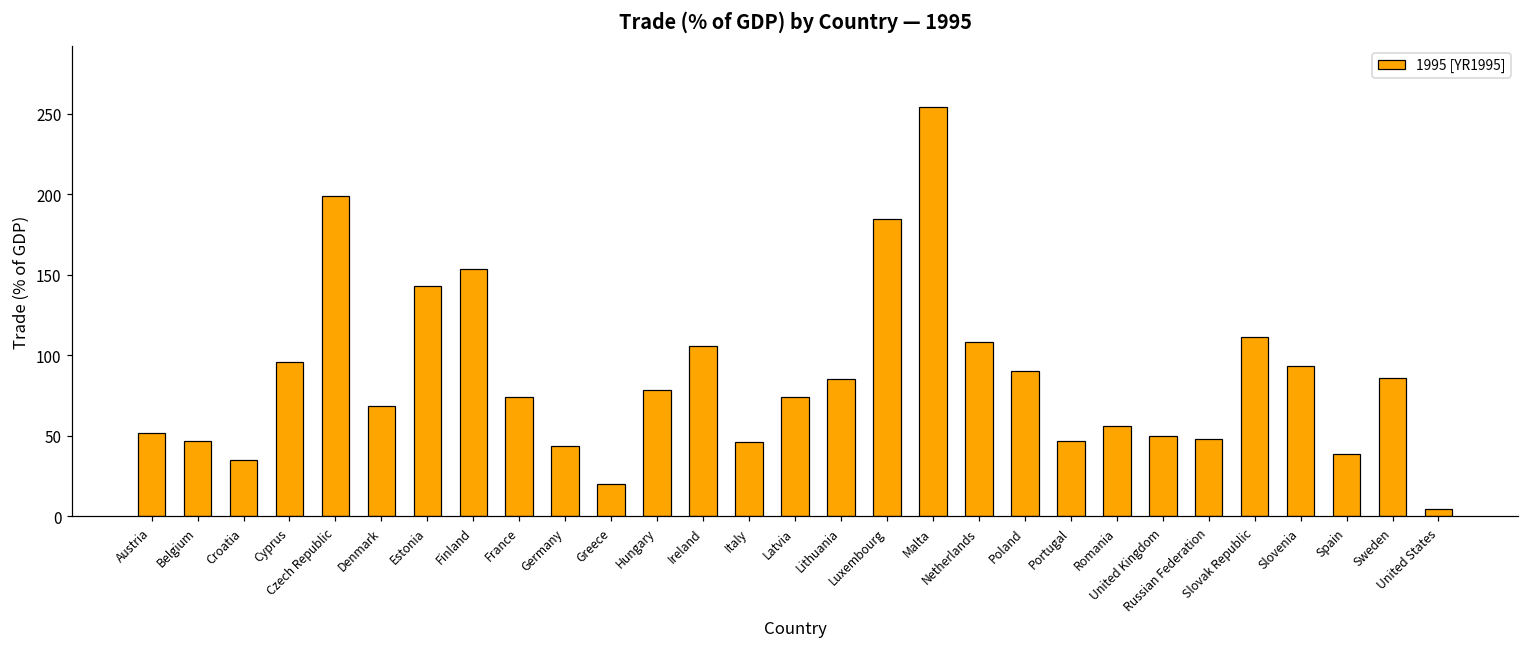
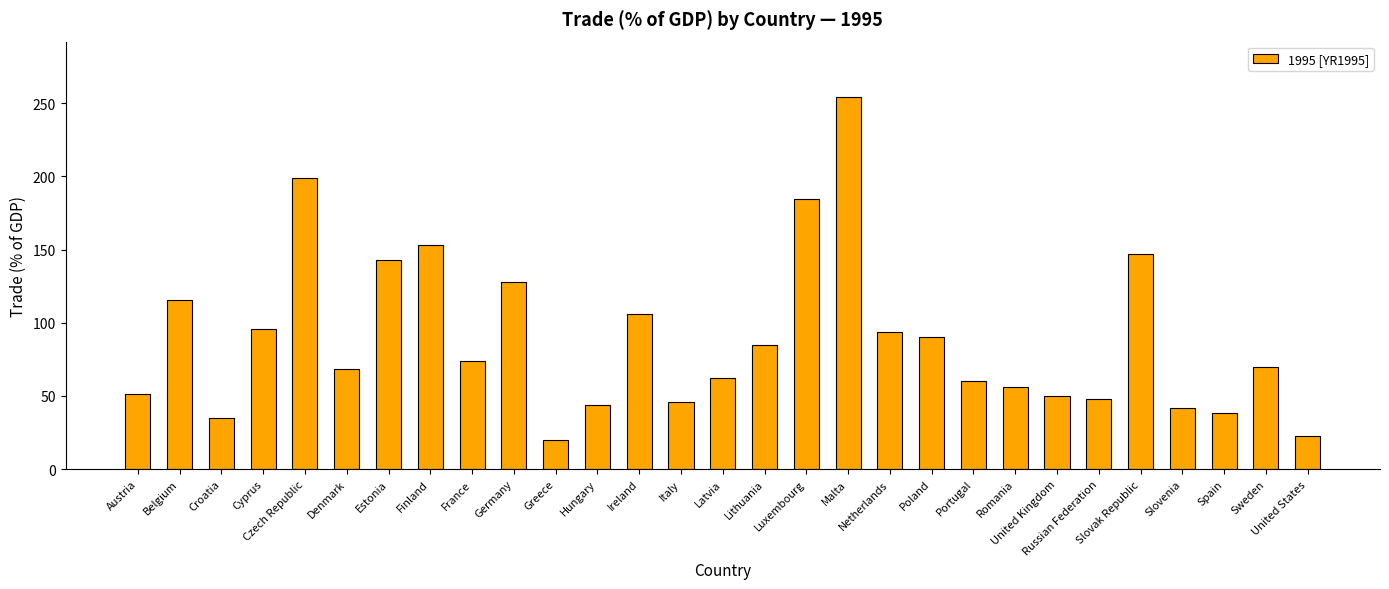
Belgium: 47 -> 116
Germany: 44 -> 128
Hungary: 78 -> 44
Latvia: 74 -> 62
Netherlands: 108 -> 93
Portugal: 47 -> 60
Slovak Republic: 111 -> 147
Slovenia: 93 -> 42
Sweden: 85 -> 70
United States: 5 -> 22
